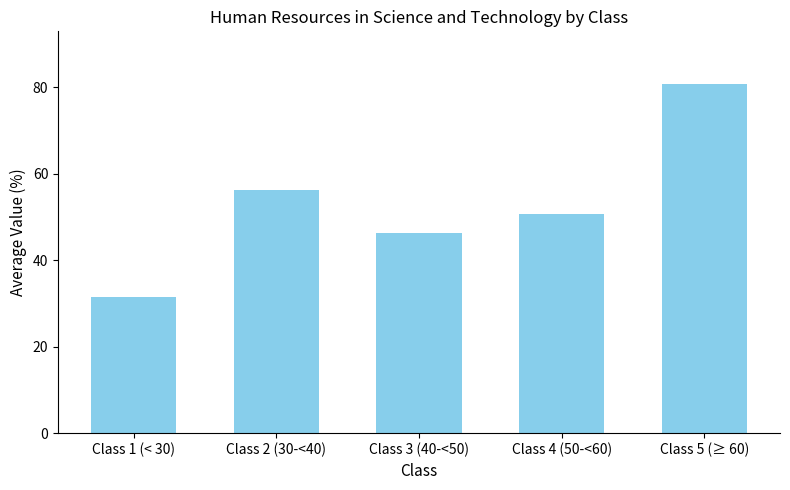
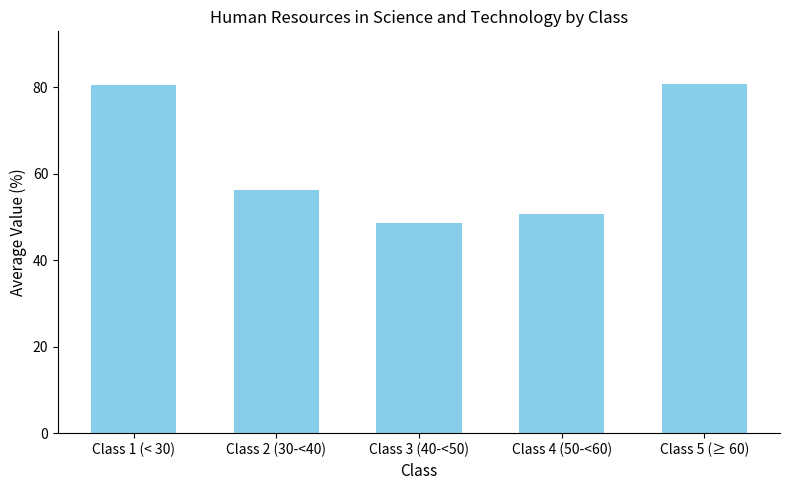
Class 1 (< 30): 32 -> 80
Class 3 (40-<50): 46 -> 49
